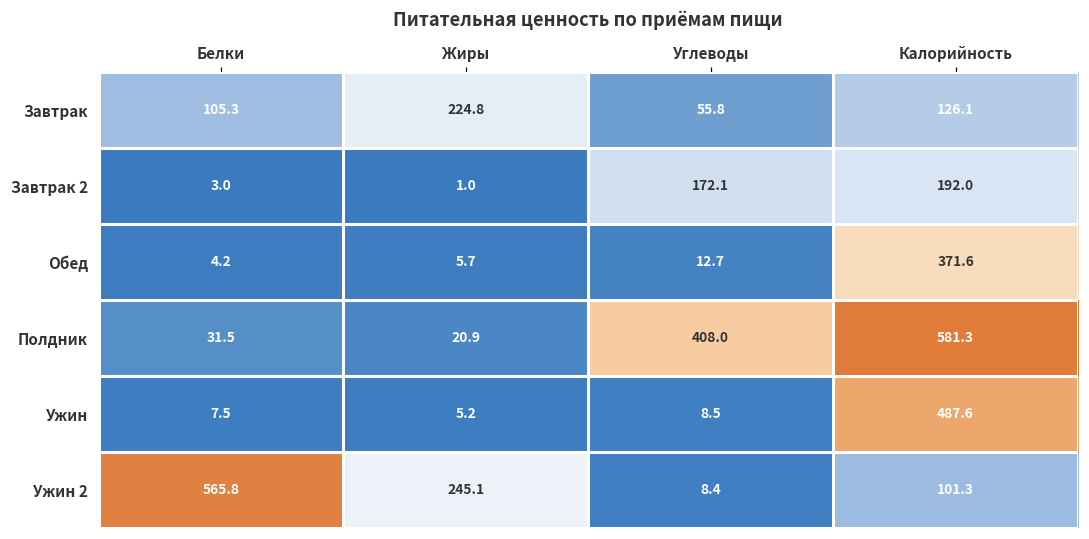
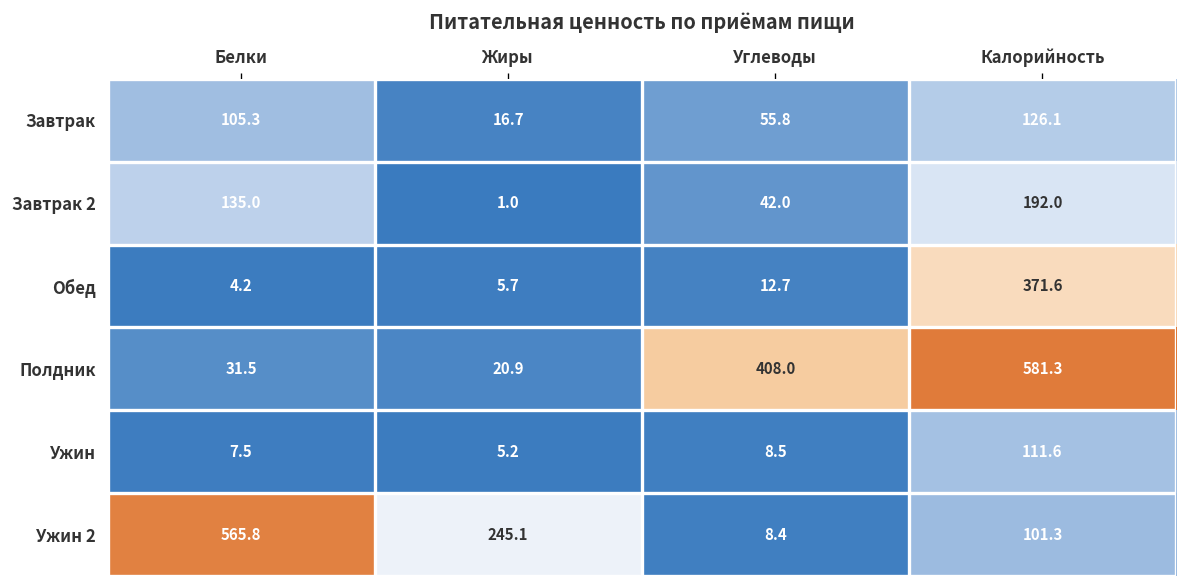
Завтрак, Жиры: 224.8 -> 16.7
Завтрак 2, Белки: 3.0 -> 135.0
Завтрак 2, Углеводы: 172.1 -> 42.0
Ужин, Калорийность: 487.6 -> 111.6
